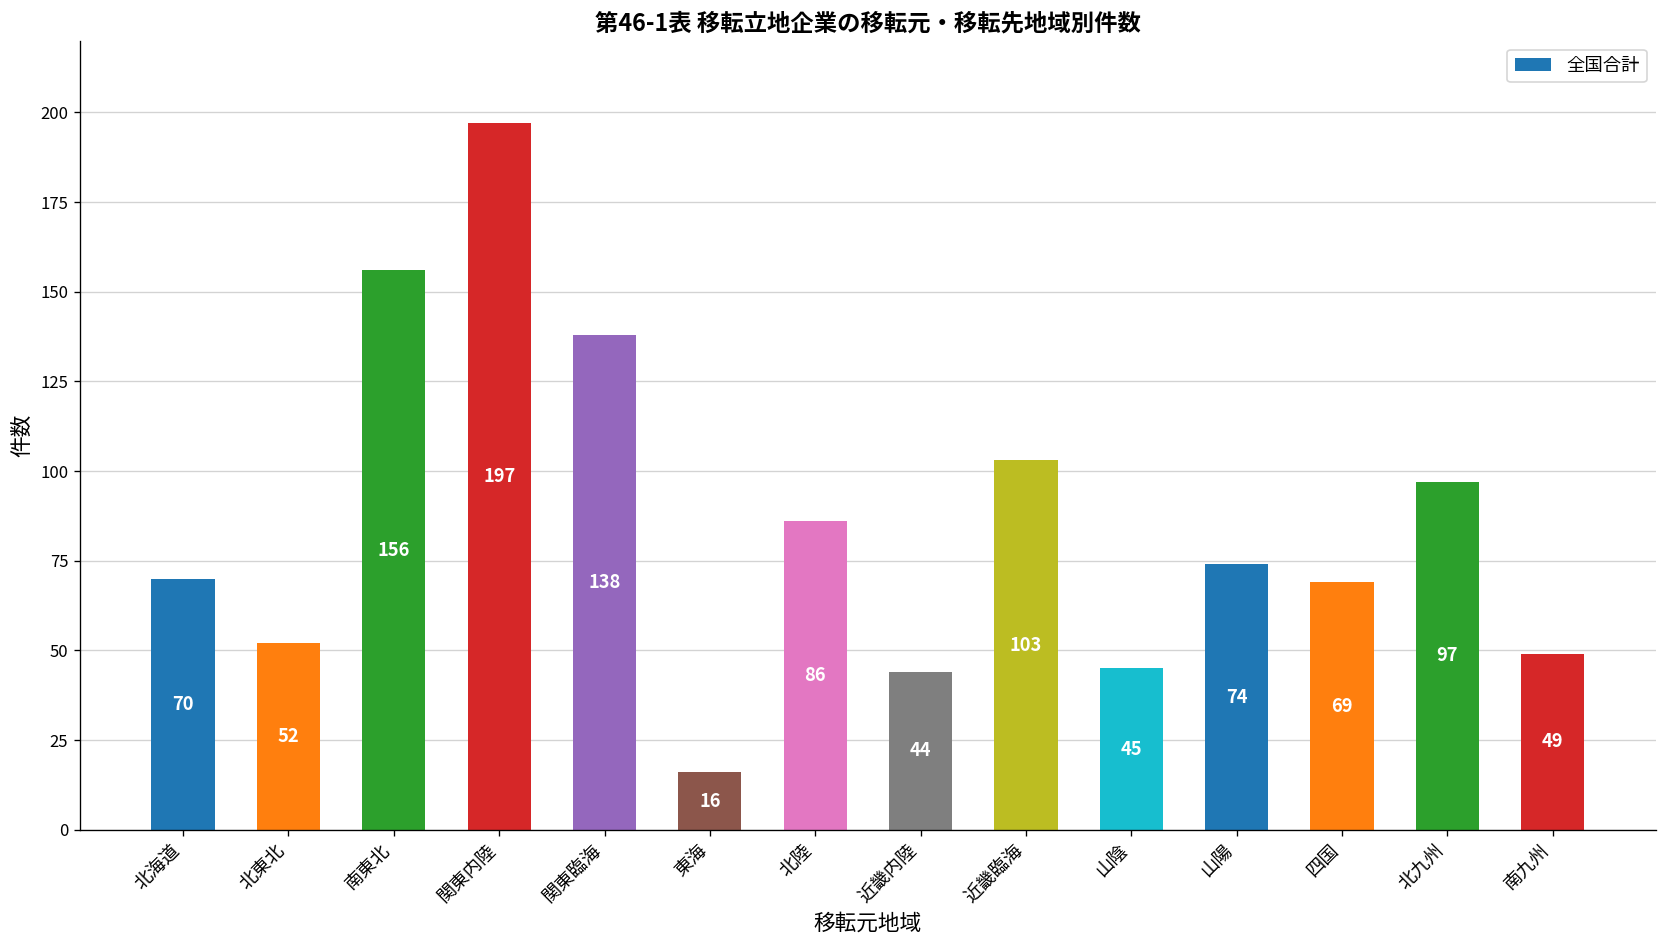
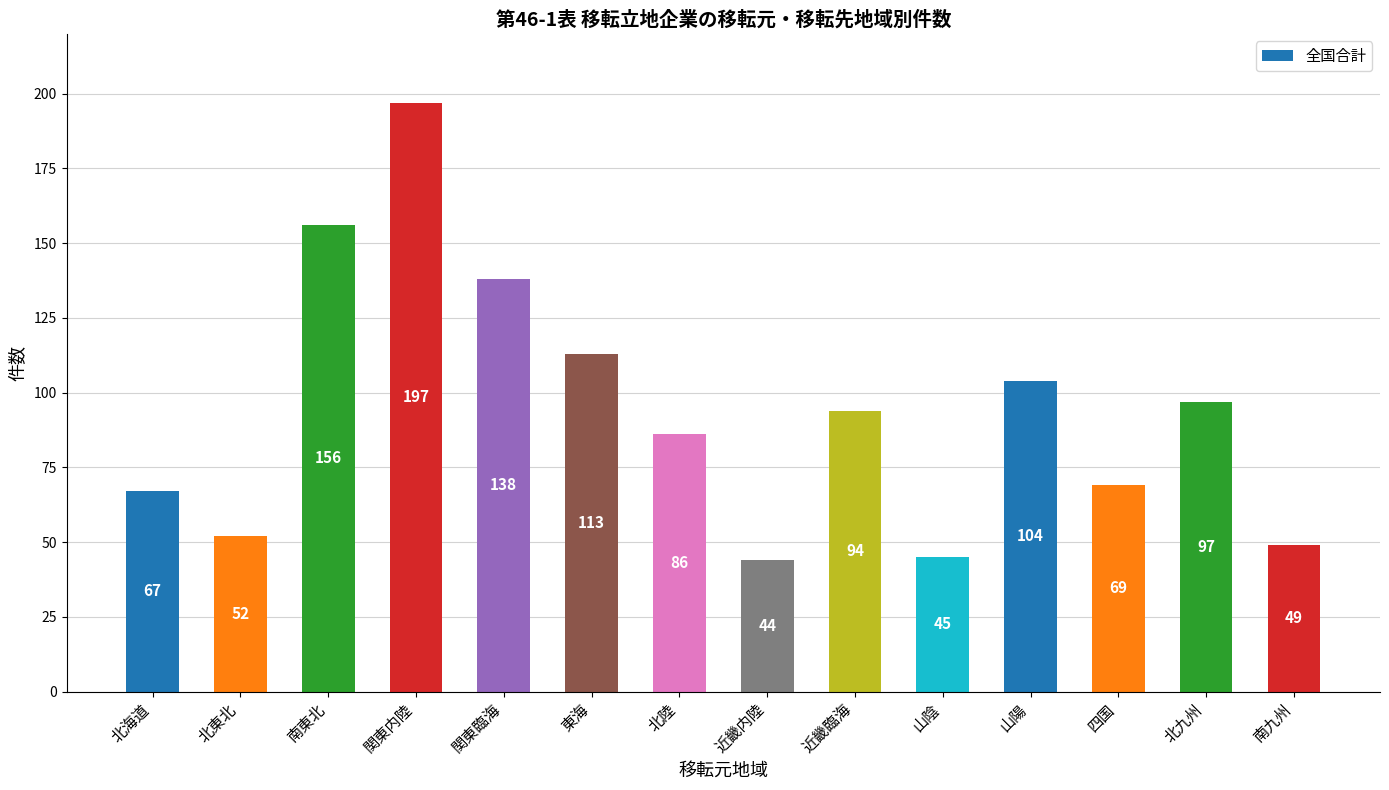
北海道: 70 -> 67
東海: 16 -> 113
近畿臨海: 103 -> 94
山陽: 74 -> 104
